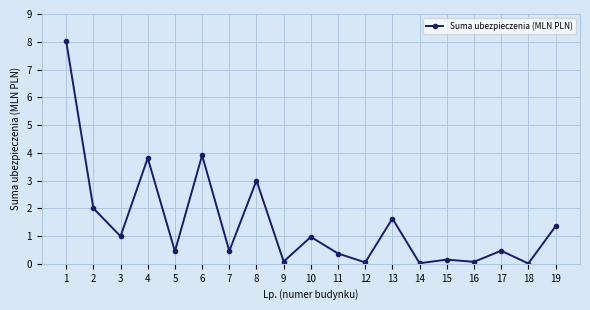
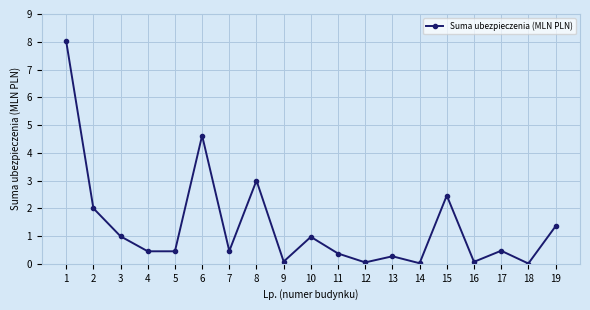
4: 3.8 -> 0.5
6: 3.9 -> 4.6
13: 1.6 -> 0.3
15: 0.2 -> 2.5
